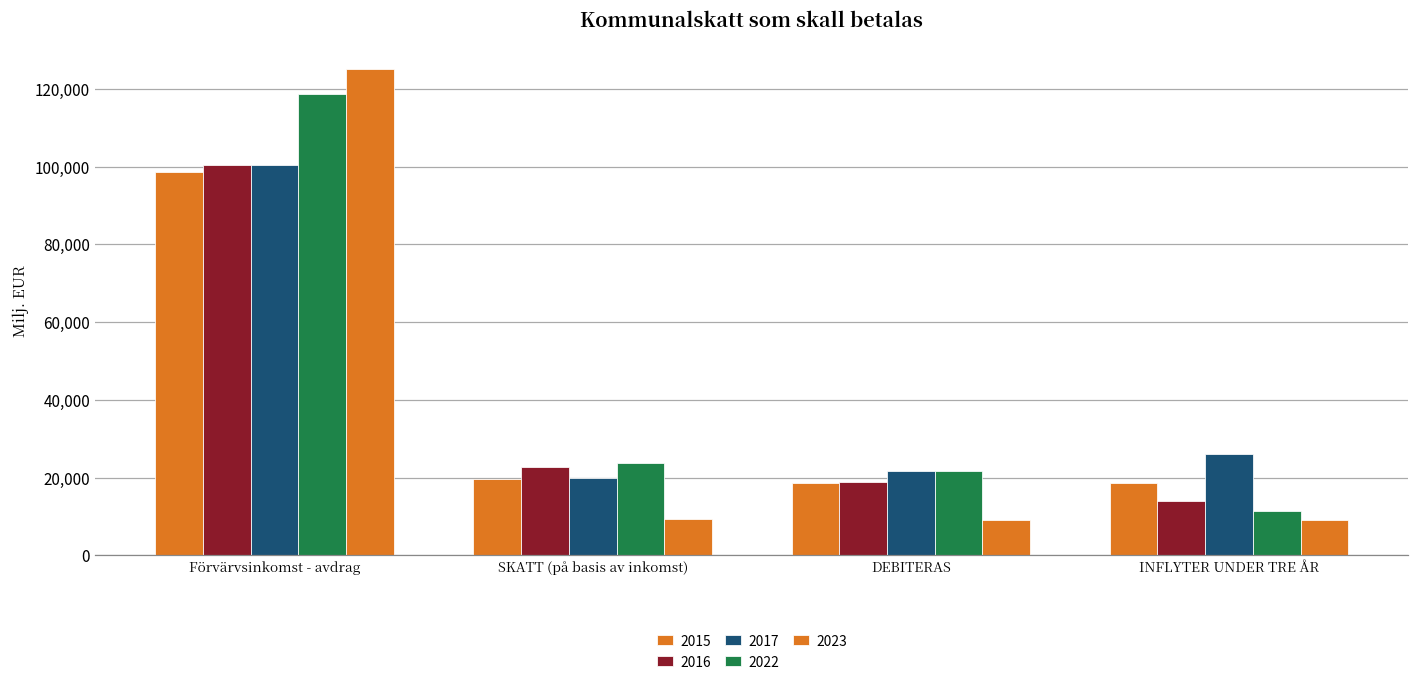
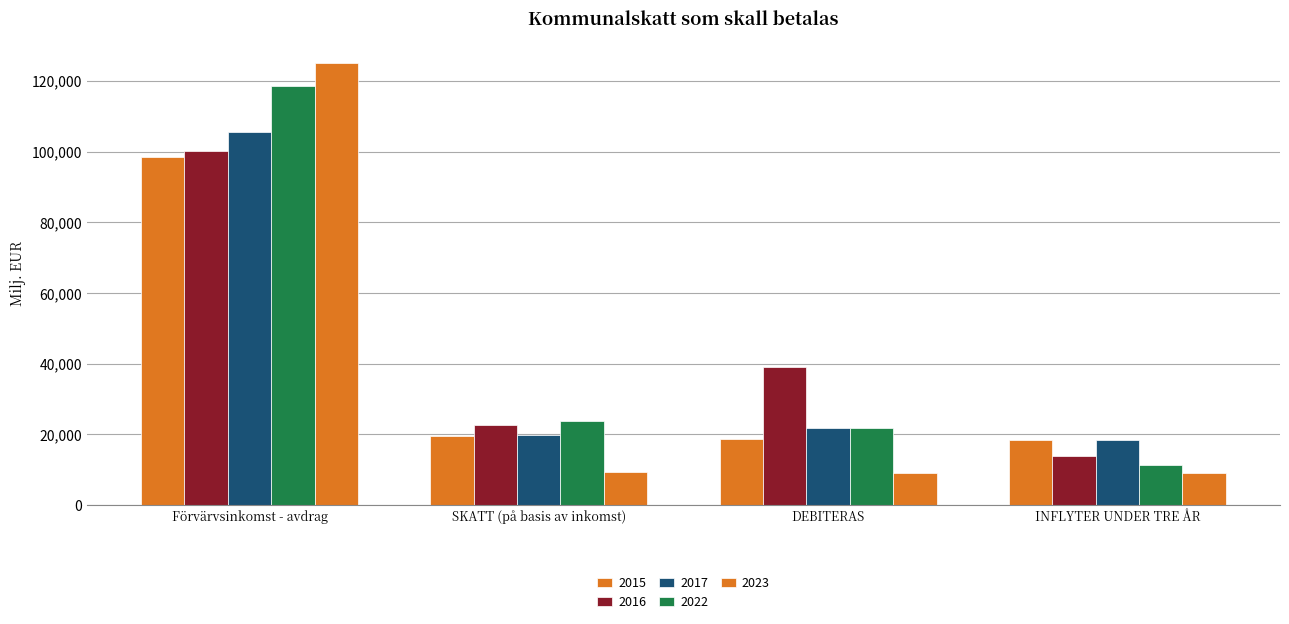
2017, Förvärvsinkomst - avdrag: 100,000 -> 106,000
2016, DEBITERAS: 19,000 -> 39,000
2017, INFLYTER UNDER TRE ÅR: 26,000 -> 18,000
